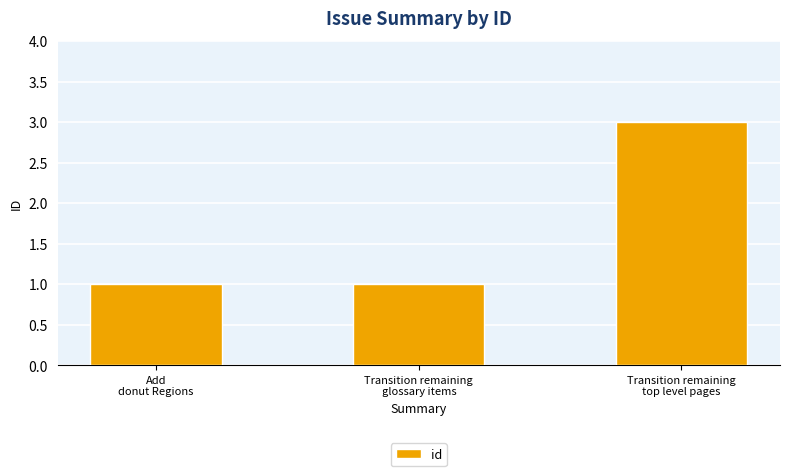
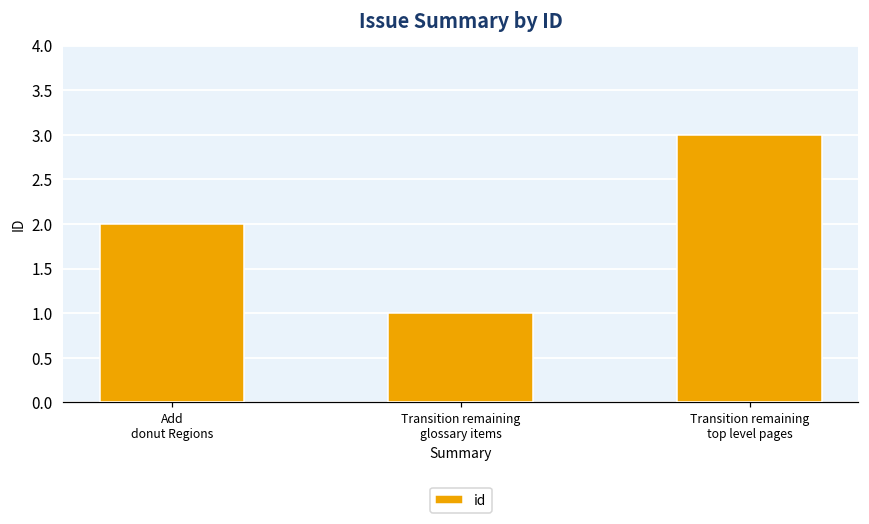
Add donut Regions: 1 -> 2
